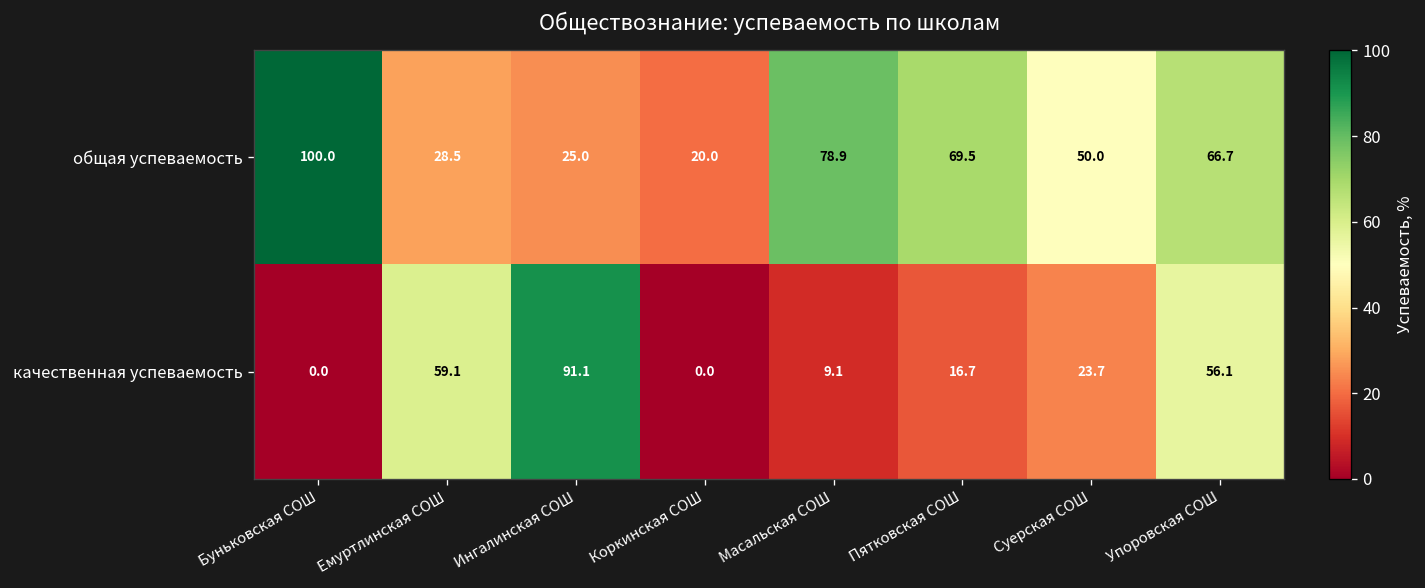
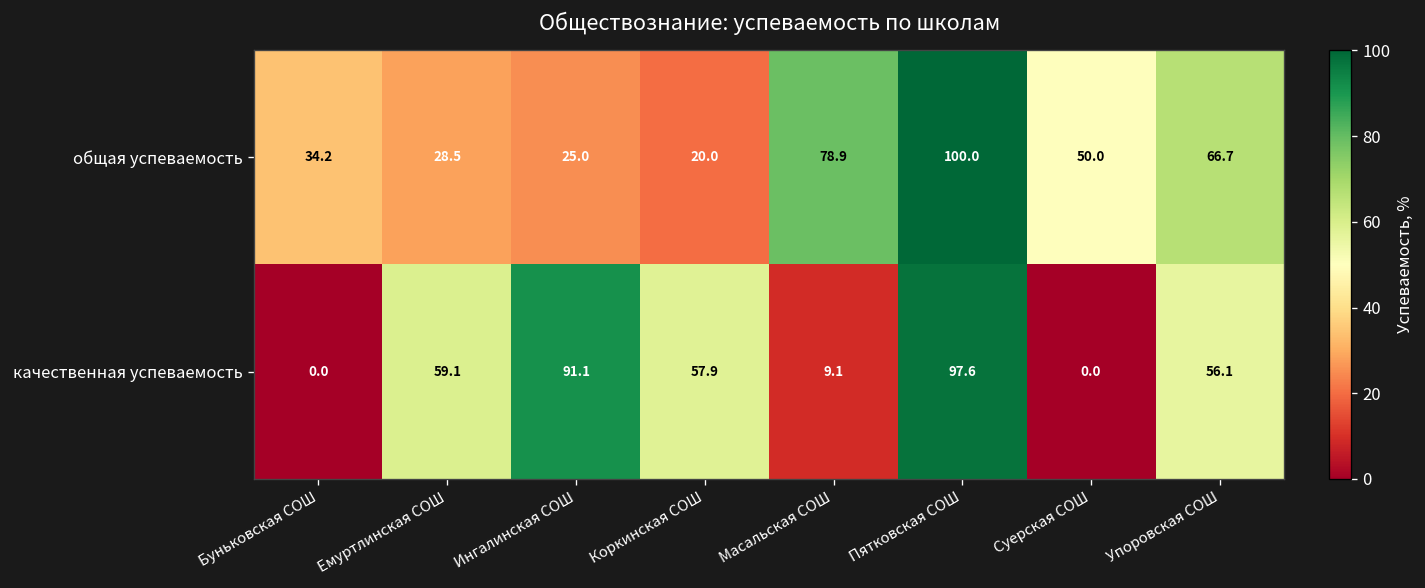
общая успеваемость, Буньковская СОШ: 100.0 -> 34.2
общая успеваемость, Пятковская СОШ: 69.5 -> 100.0
качественная успеваемость, Коркинская СОШ: 0.0 -> 57.9
качественная успеваемость, Пятковская СОШ: 16.7 -> 97.6
качественная успеваемость, Суерская СОШ: 23.7 -> 0.0
